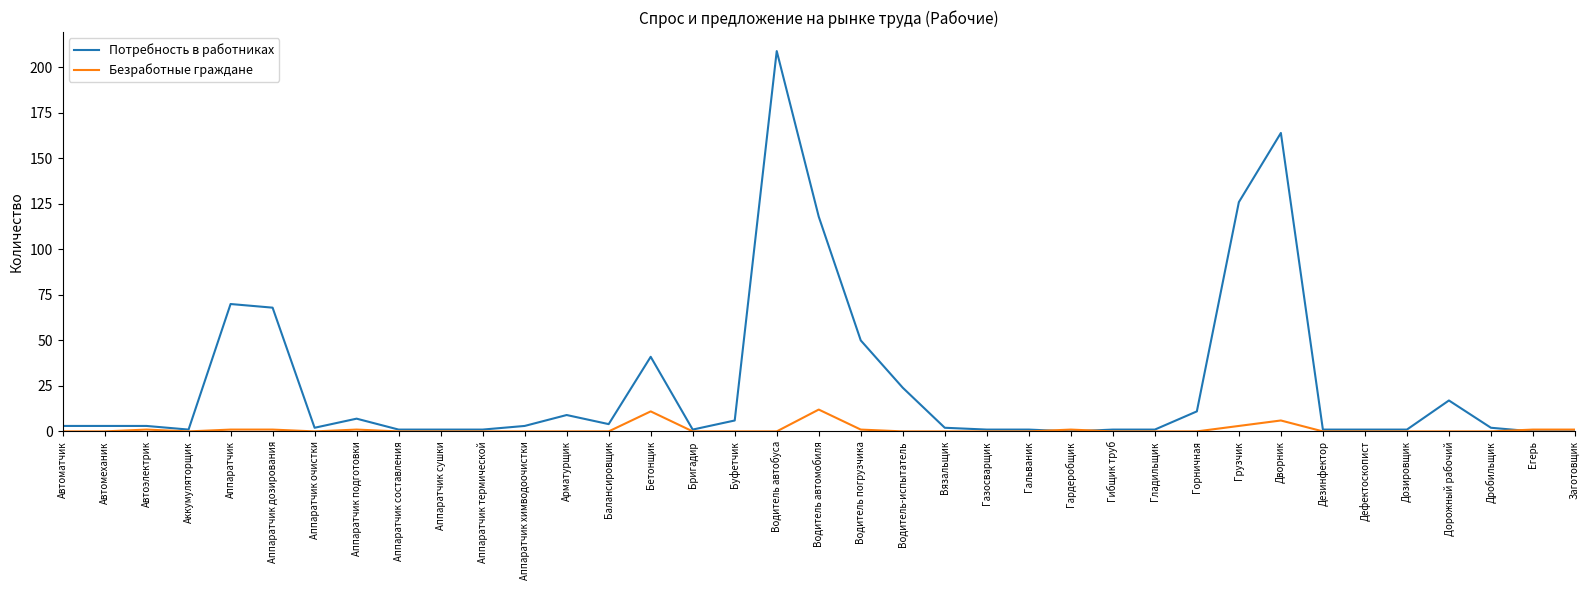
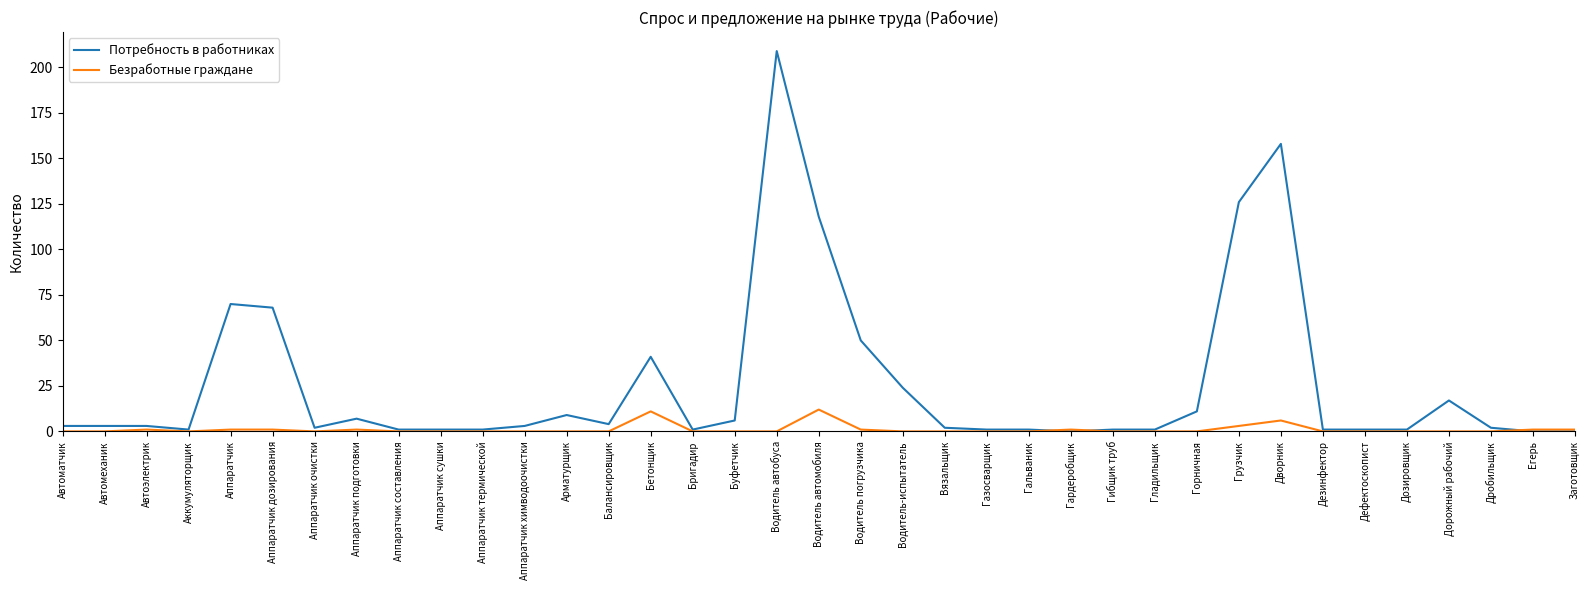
Потребность в работниках, Дворник: 164 -> 158
